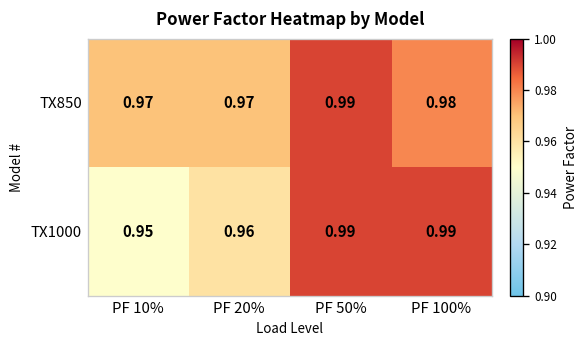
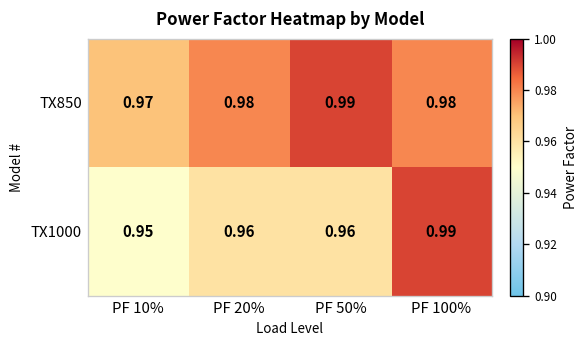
TX850, PF 20%: 0.97 -> 0.98
TX1000, PF 50%: 0.99 -> 0.96
